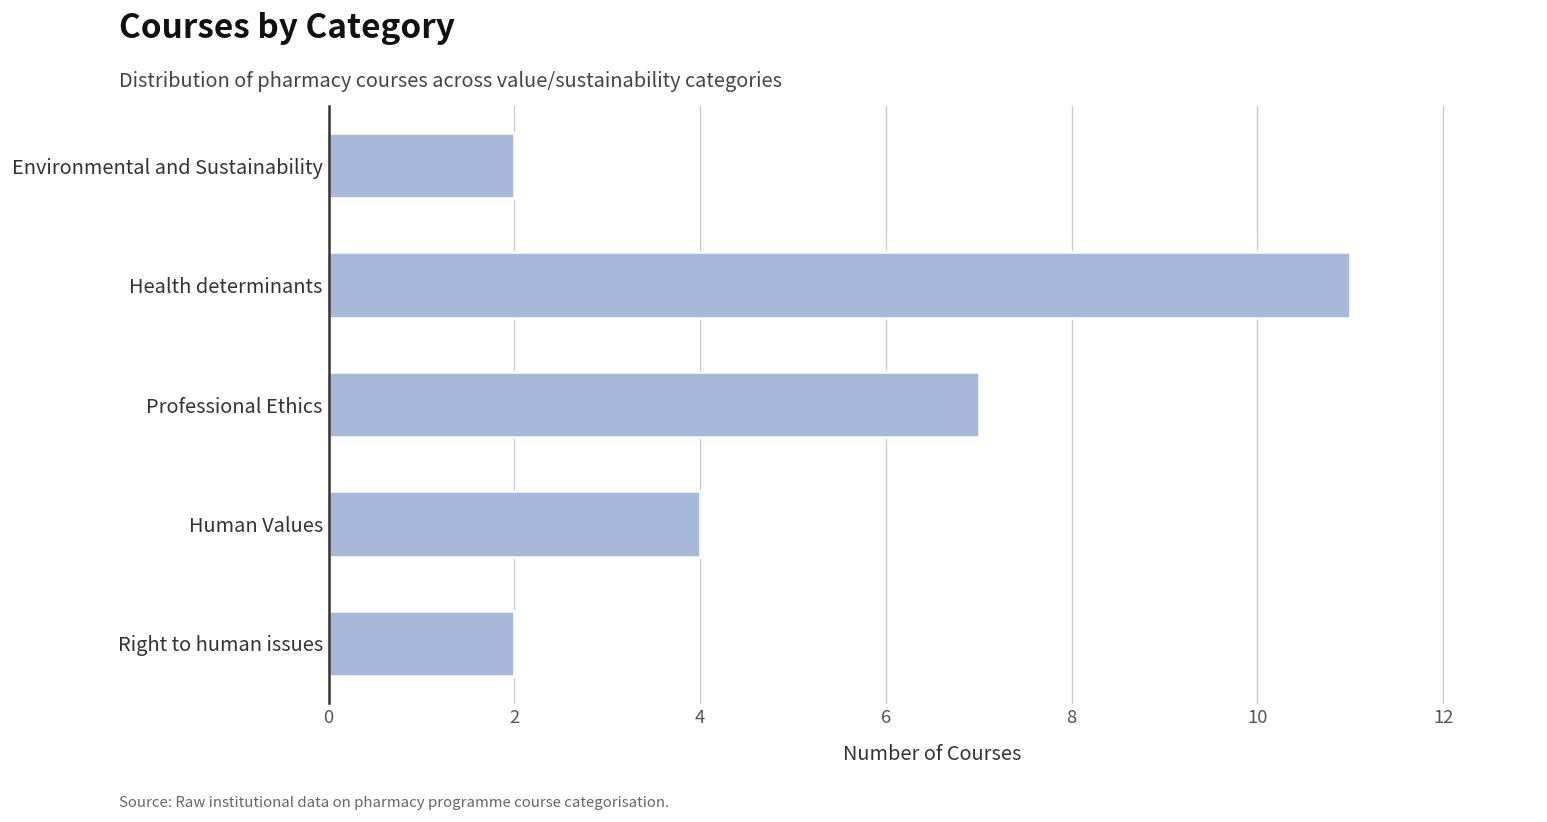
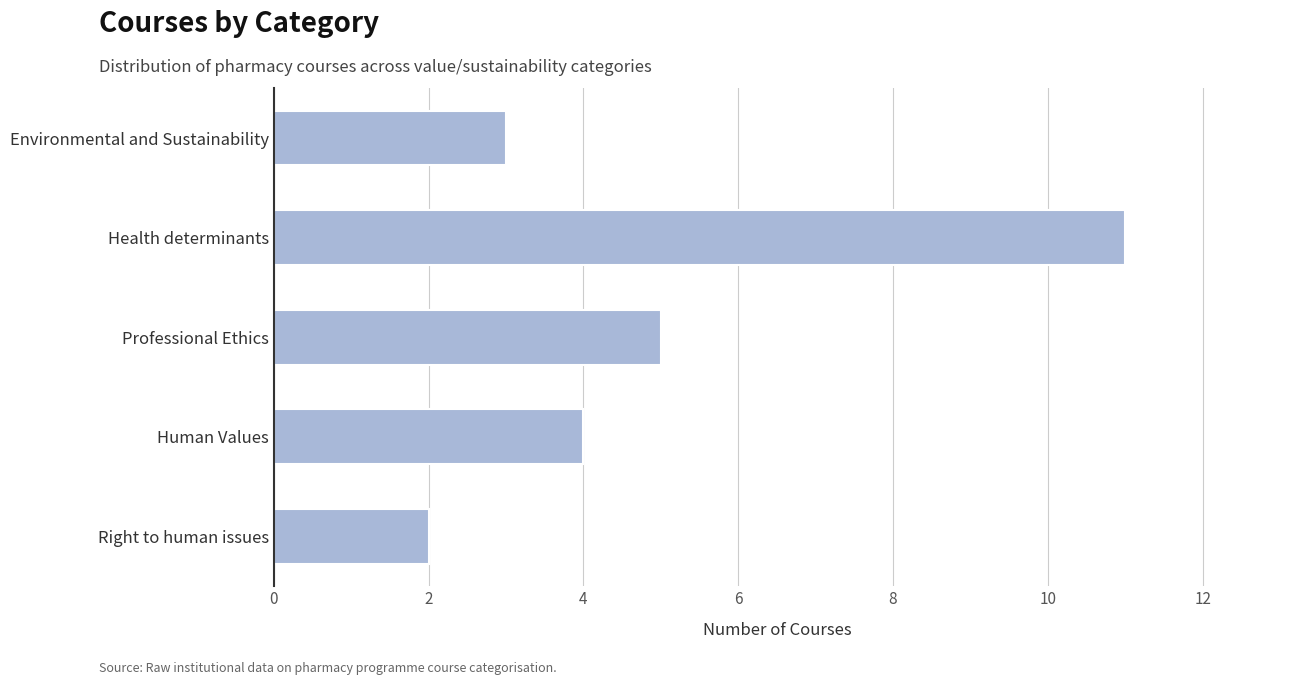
Environmental and Sustainability: 2 -> 3
Professional Ethics: 7 -> 5
